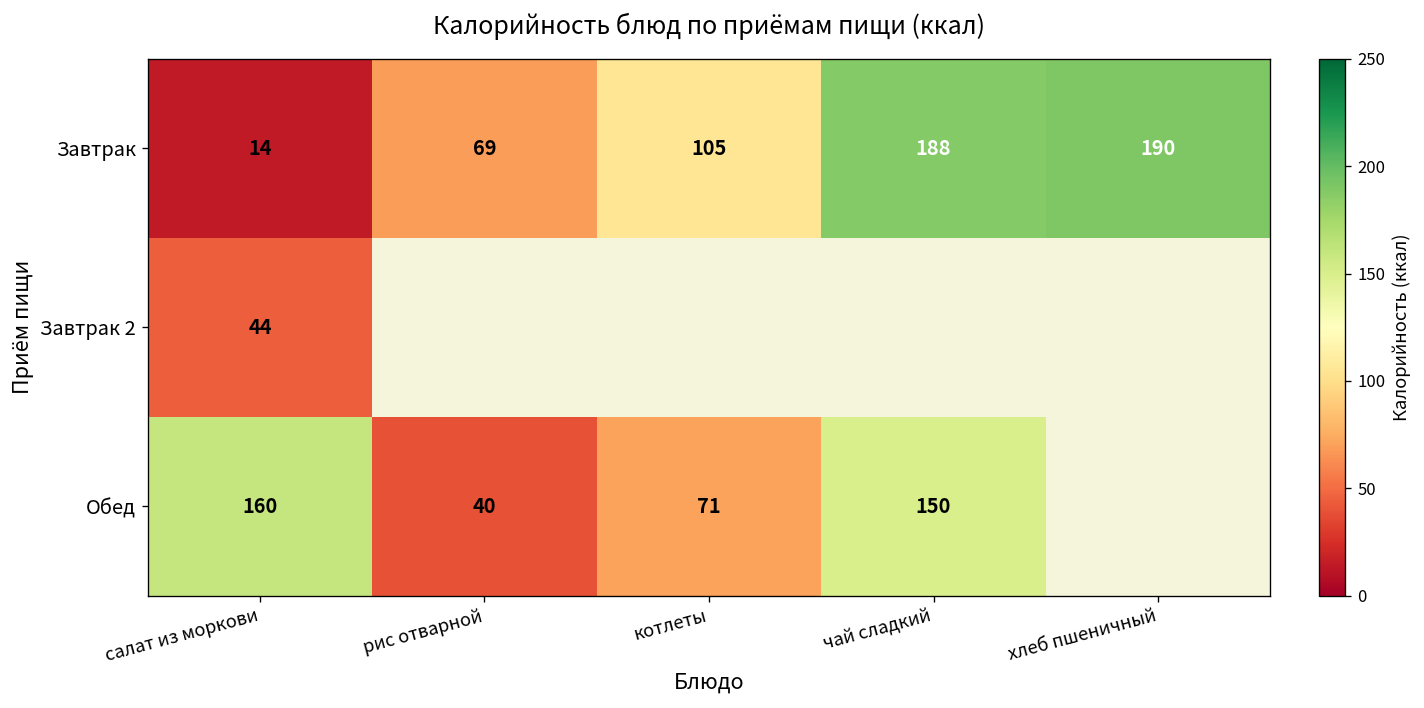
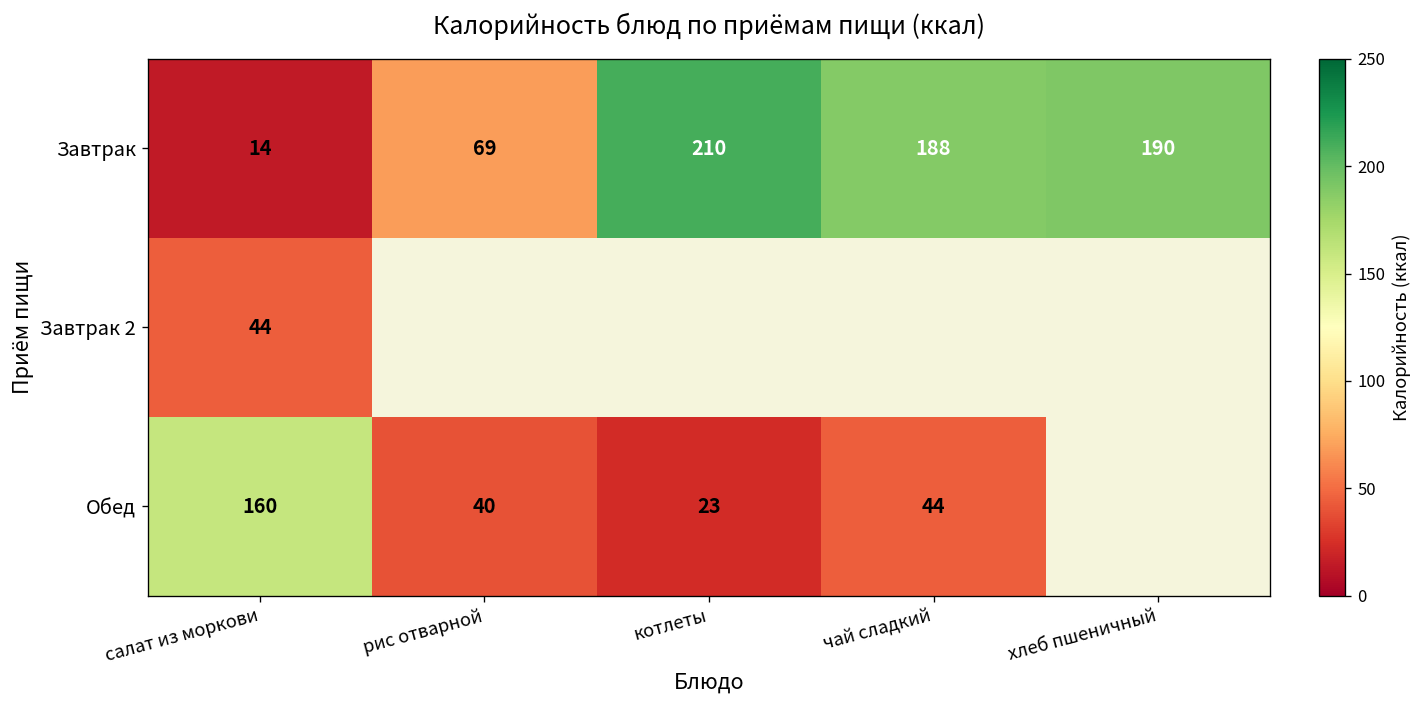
Завтрак, котлеты: 105 -> 210
Обед, котлеты: 71 -> 23
Обед, чай сладкий: 150 -> 44
